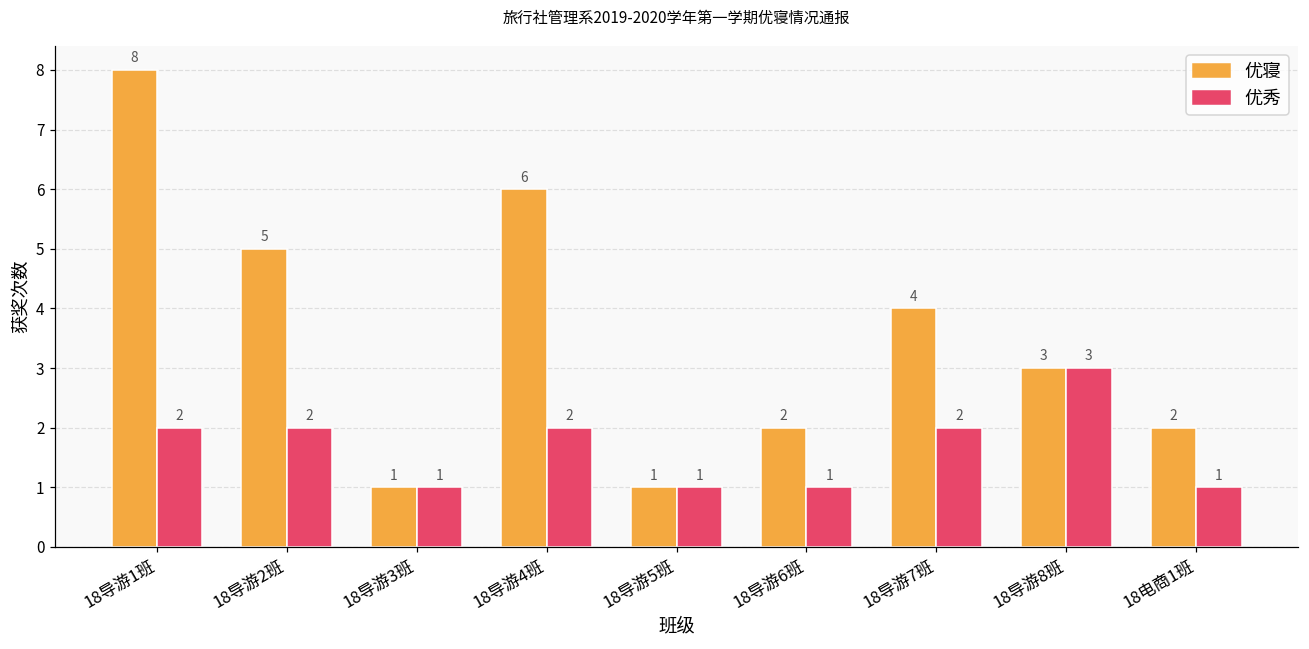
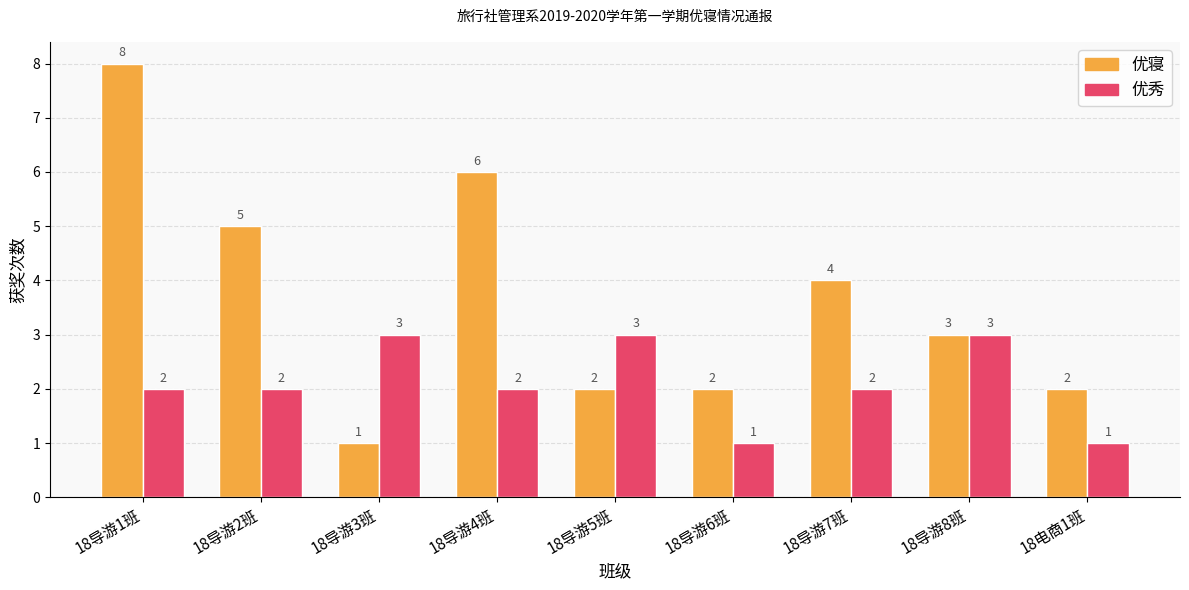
优秀, 18导游3班: 1 -> 3
优寝, 18导游5班: 1 -> 2
优秀, 18导游5班: 1 -> 3
